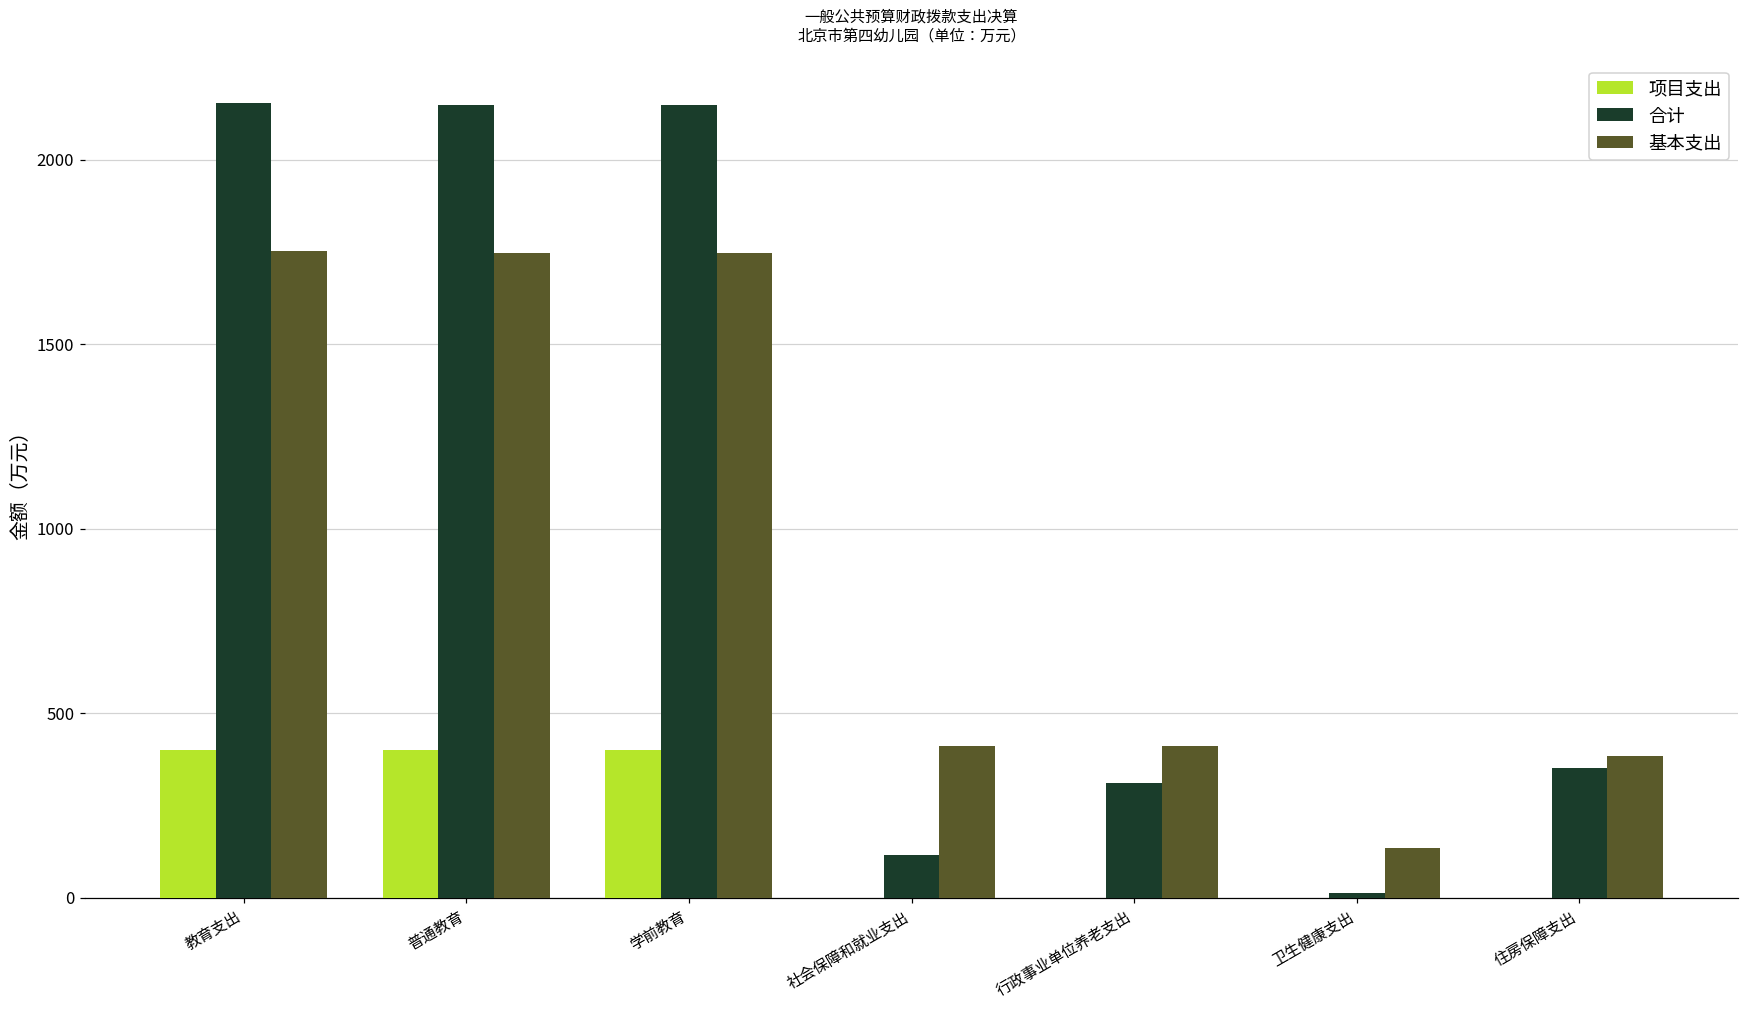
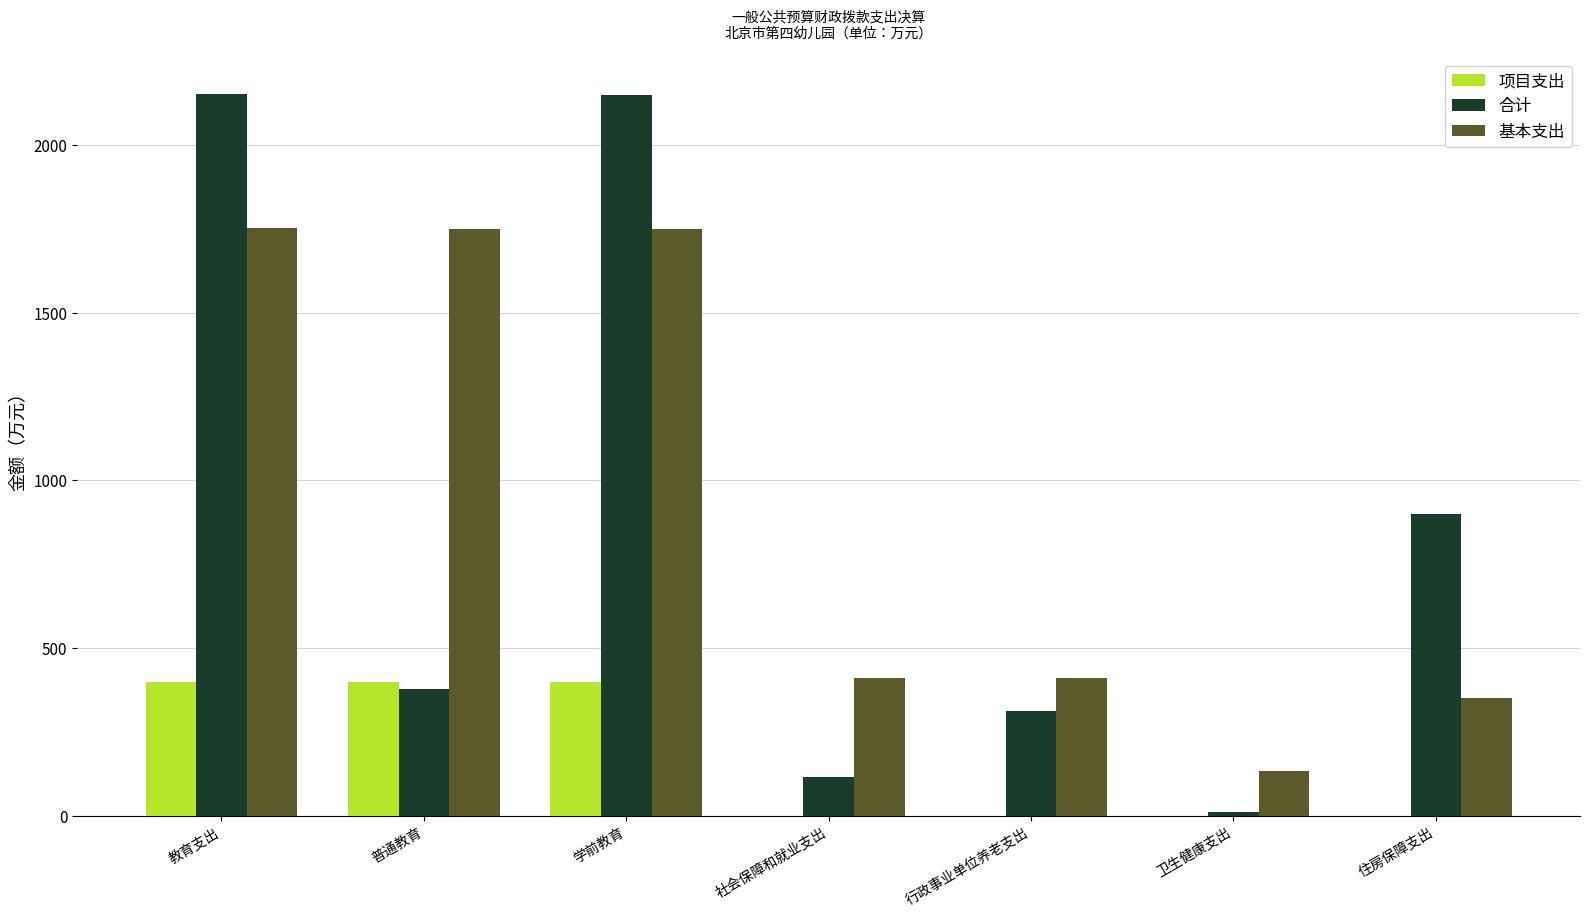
合计, 普通教育: 2150 -> 380
合计, 住房保障支出: 350 -> 900
基本支出, 住房保障支出: 380 -> 350
